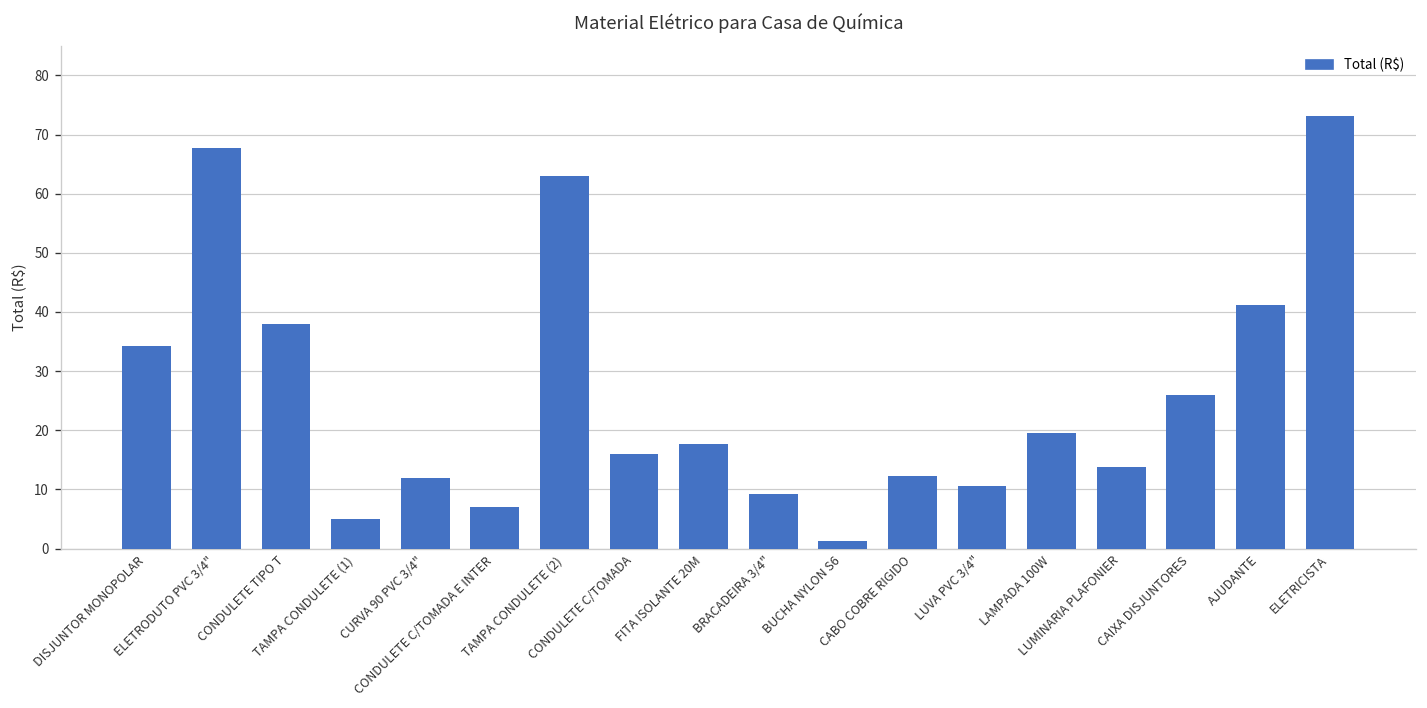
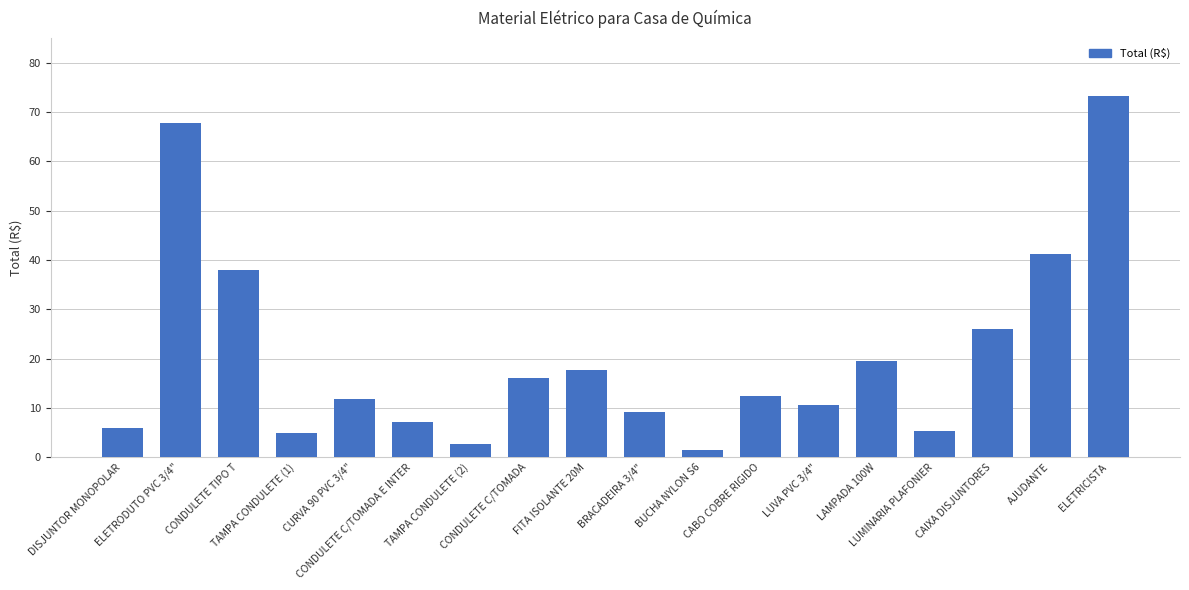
DISJUNTOR MONOPOLAR: 34 -> 6
TAMPA CONDULETE (2): 63 -> 3
LUMINARIA PLAFONIER: 14 -> 5
